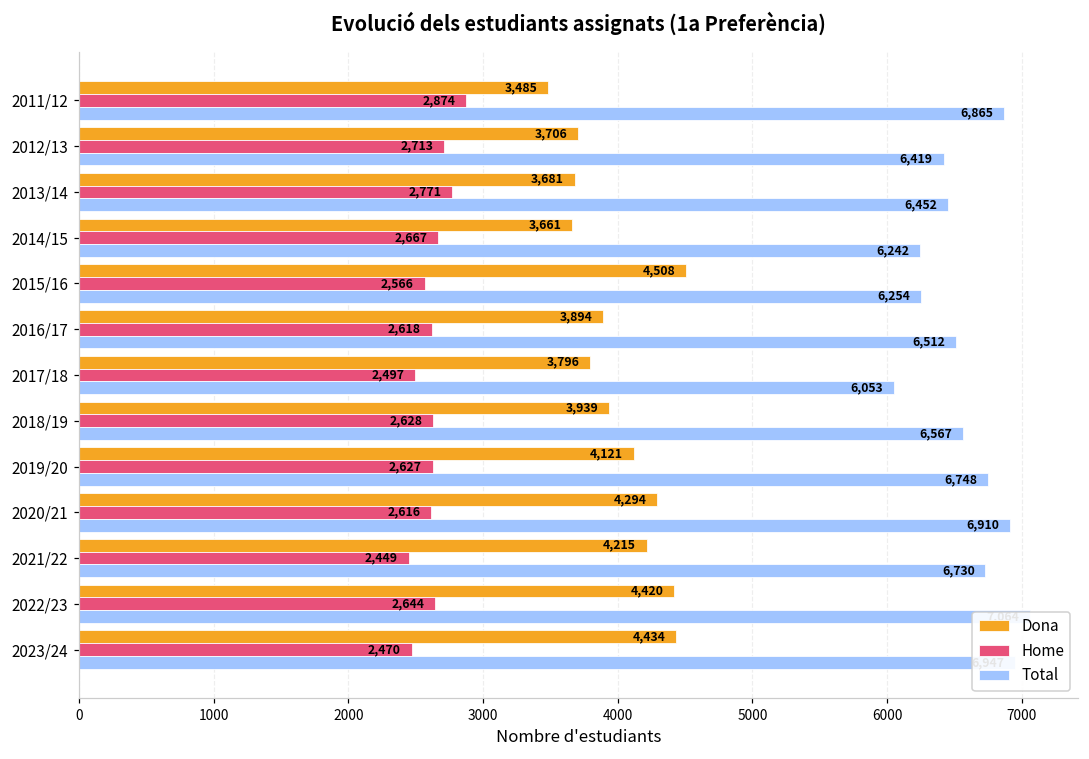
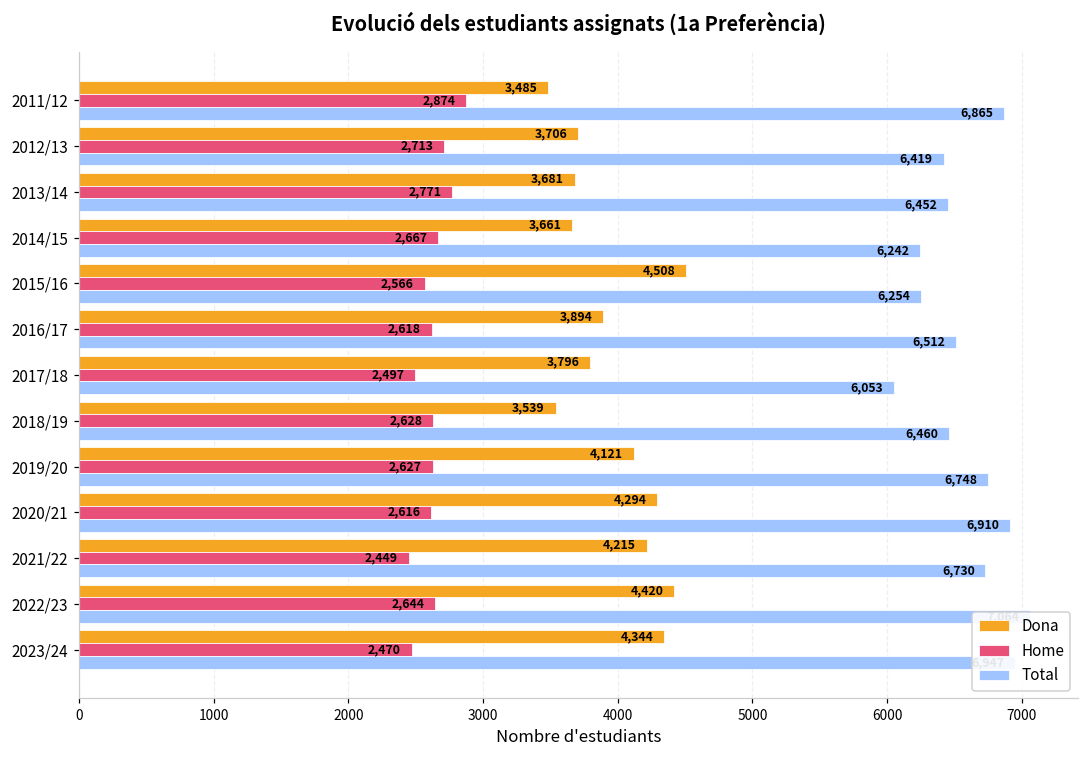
Dona, 2018/19: 3,939 -> 3,539
Total, 2018/19: 6,567 -> 6,460
Dona, 2023/24: 4,434 -> 4,344
